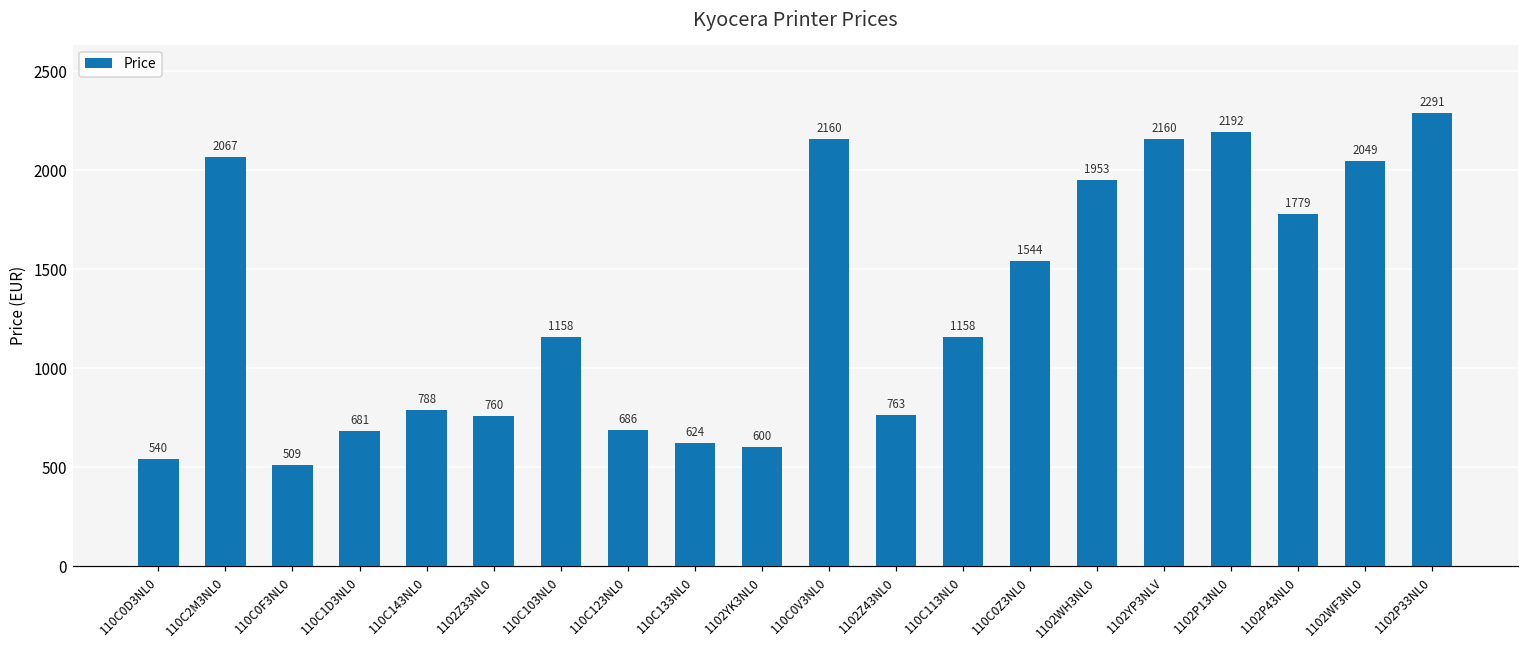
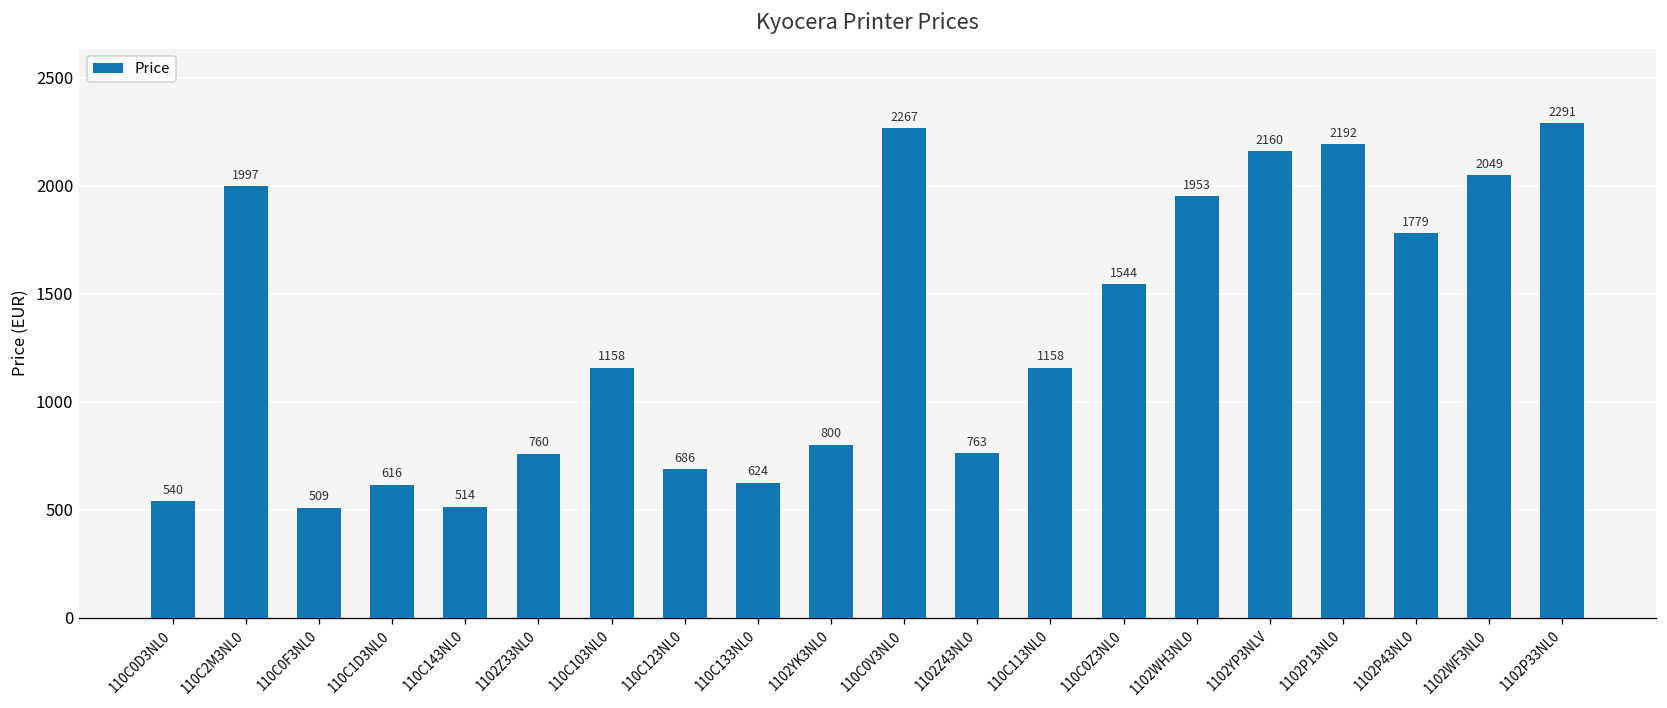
110C2M3NL0: 2067 -> 1997
110C1D3NL0: 681 -> 616
110C143NL0: 788 -> 514
1102YK3NL0: 600 -> 800
110C0V3NL0: 2160 -> 2267
